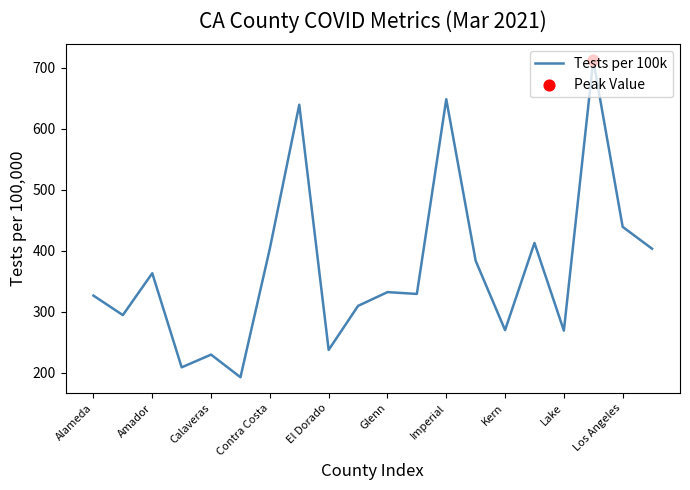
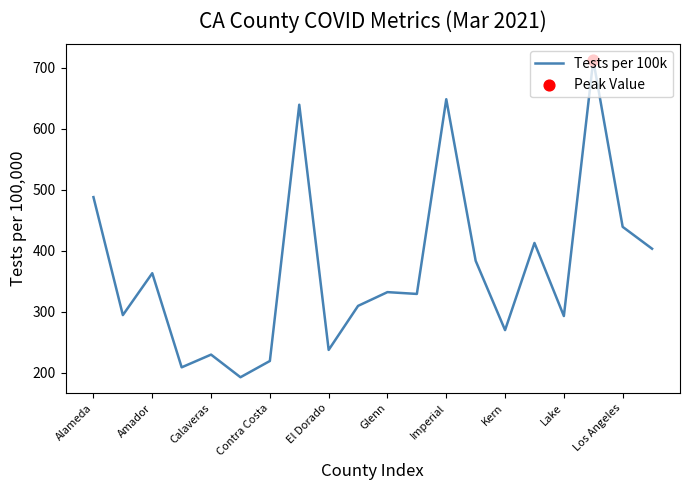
Tests per 100k, Alameda: 330 -> 490
Tests per 100k, Contra Costa: 400 -> 220
Tests per 100k, Lake: 270 -> 290
